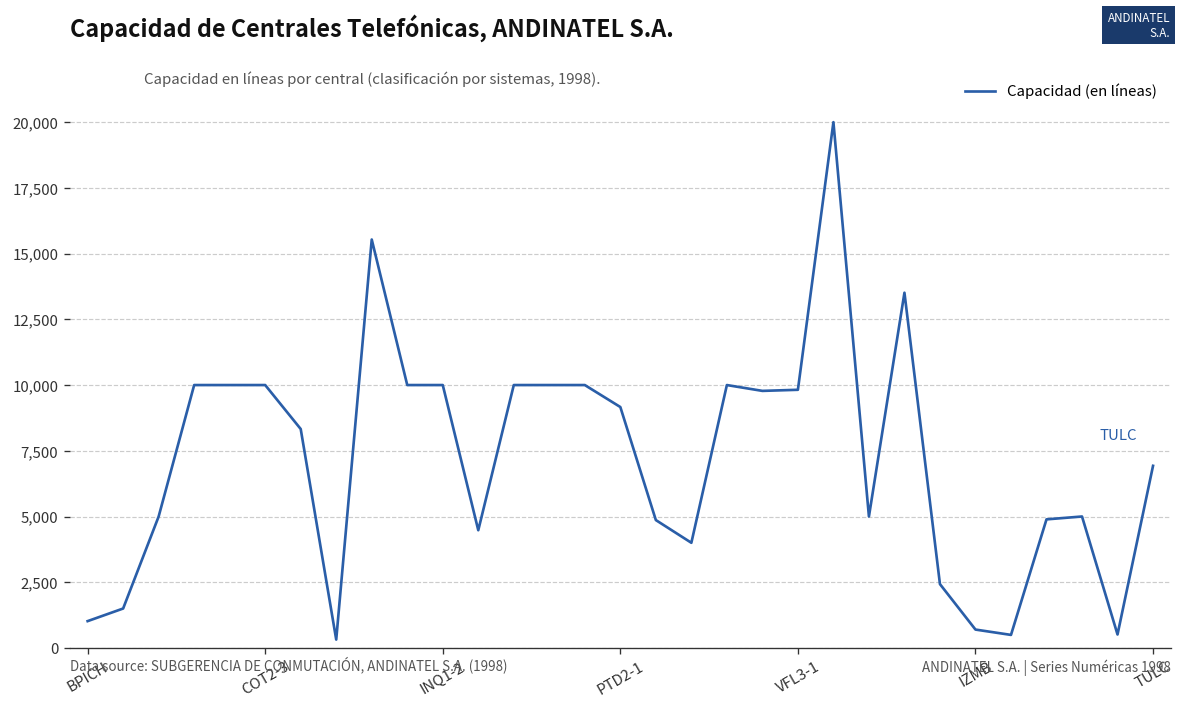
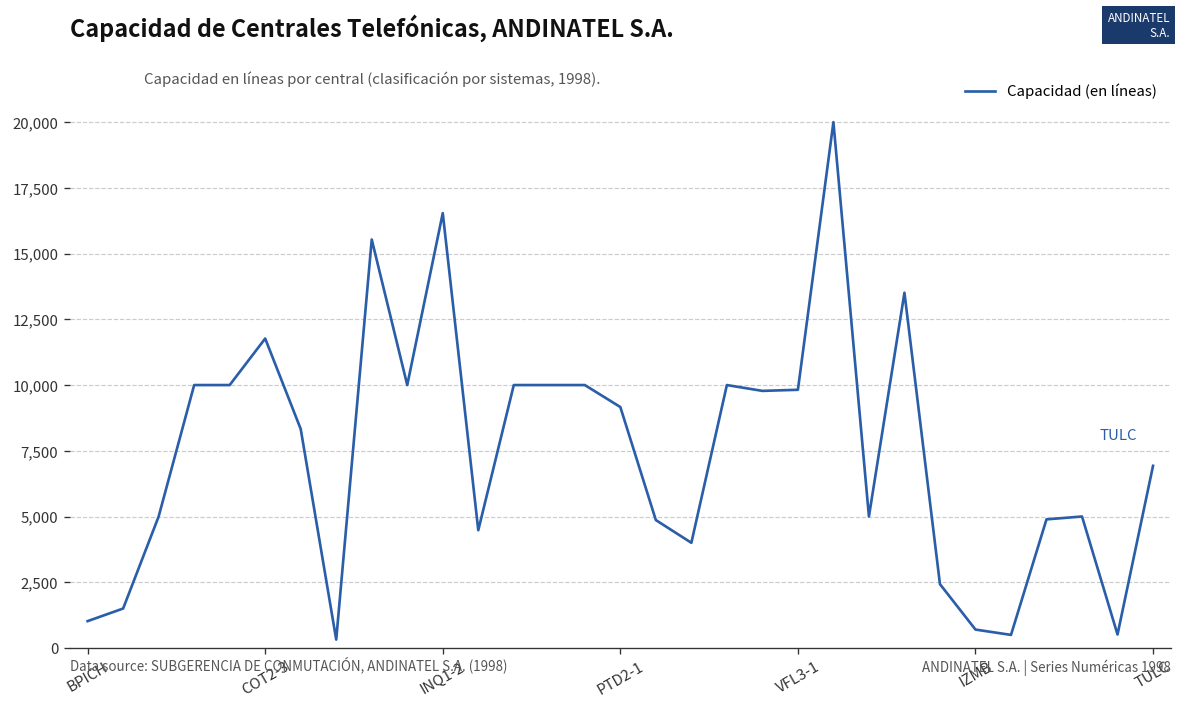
COT2-3: 10,000 -> 11,800
INQ1-2: 10,000 -> 16,500
